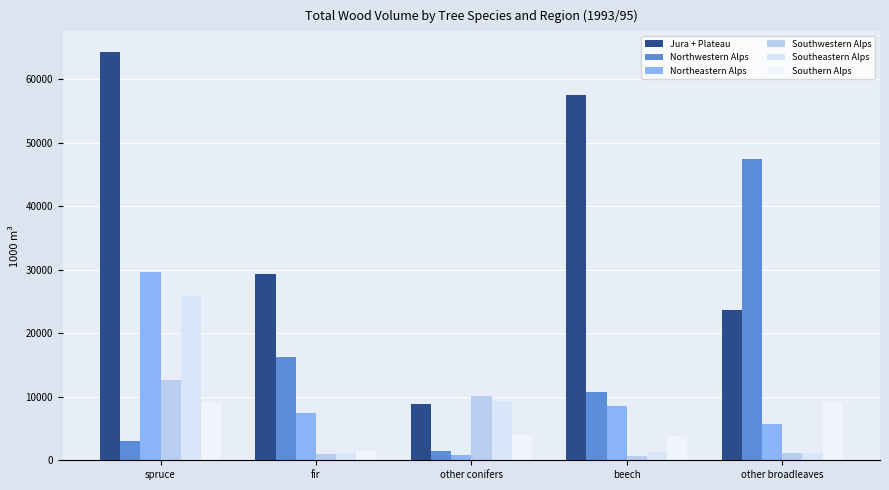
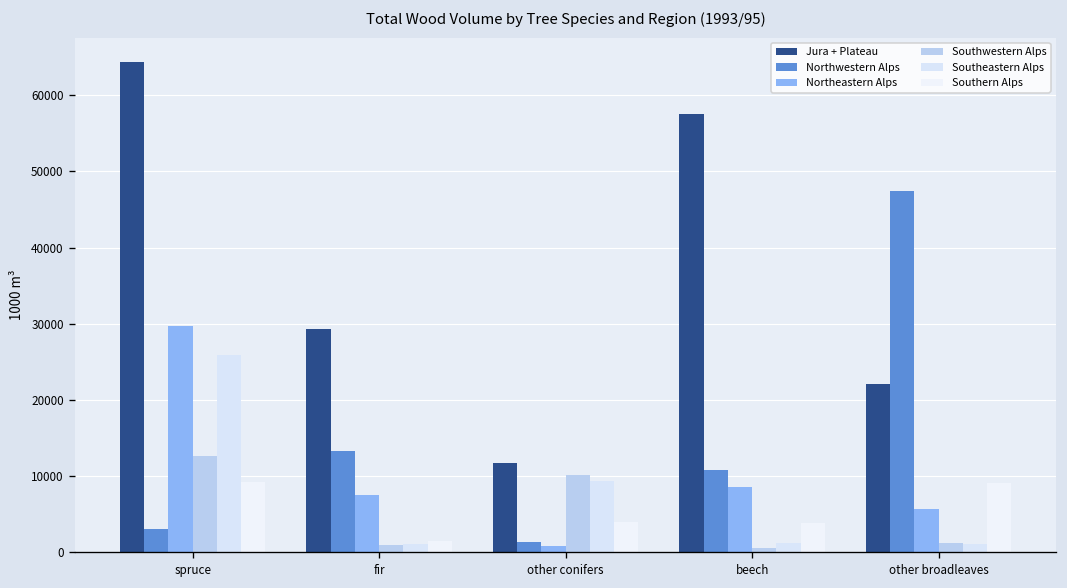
Northwestern Alps, fir: 16000 -> 13000
Jura + Plateau, other conifers: 9000 -> 12000
Jura + Plateau, other broadleaves: 24000 -> 22000
